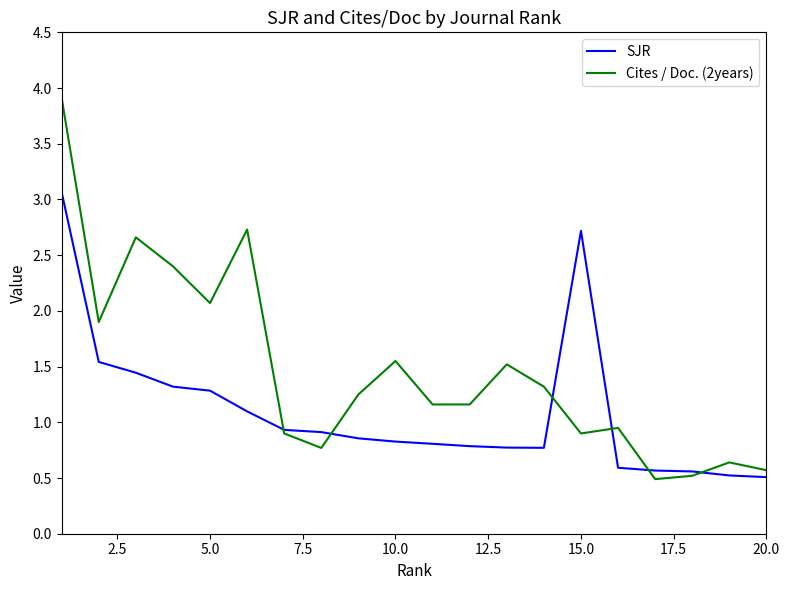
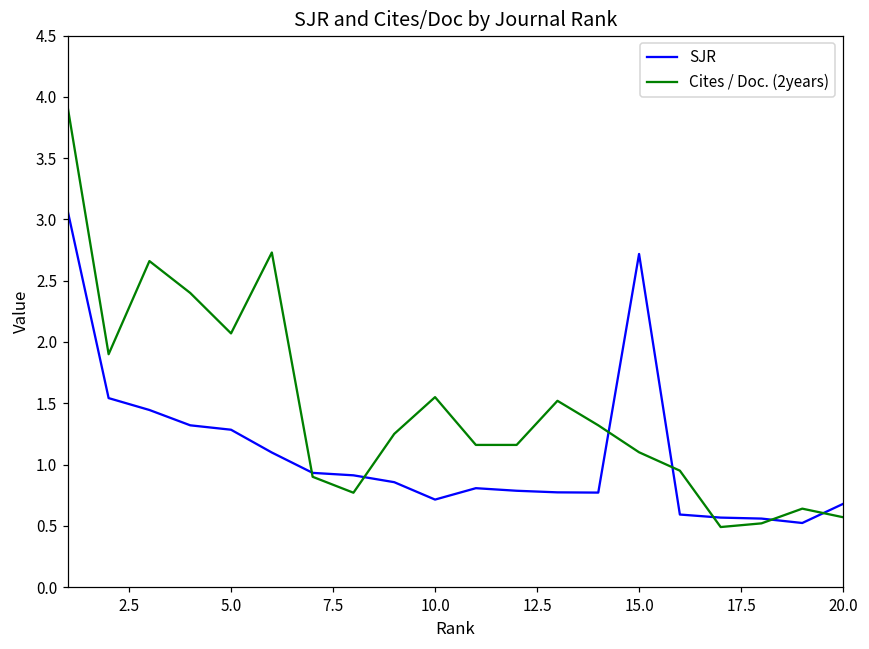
SJR, 10.0: 0.83 -> 0.71
Cites / Doc. (2years), 15.0: 0.9 -> 1.1
SJR, 20.0: 0.51 -> 0.68
